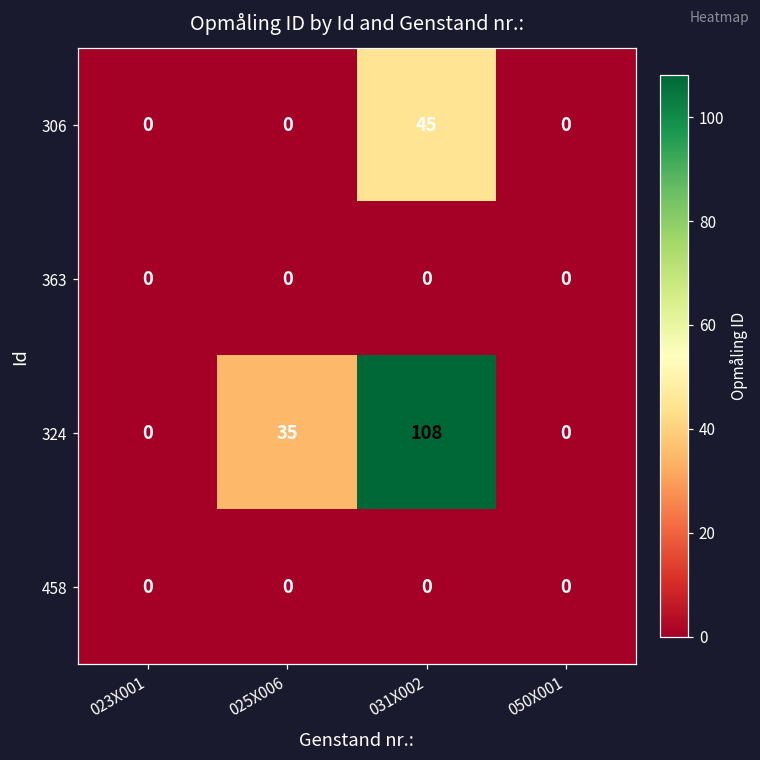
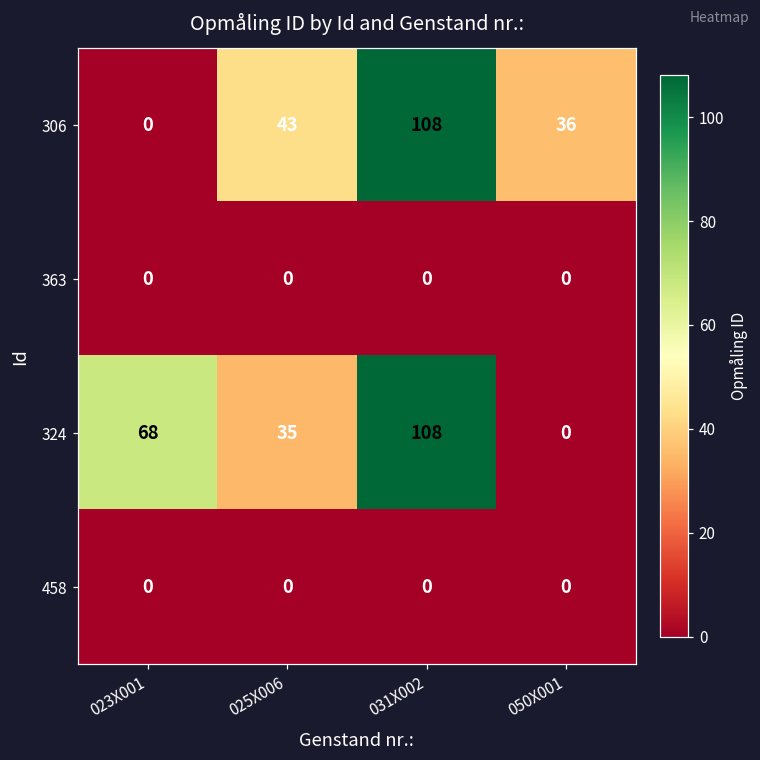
306, 025X006: 0 -> 43
306, 031X002: 45 -> 108
306, 050X001: 0 -> 36
324, 023X001: 0 -> 68
